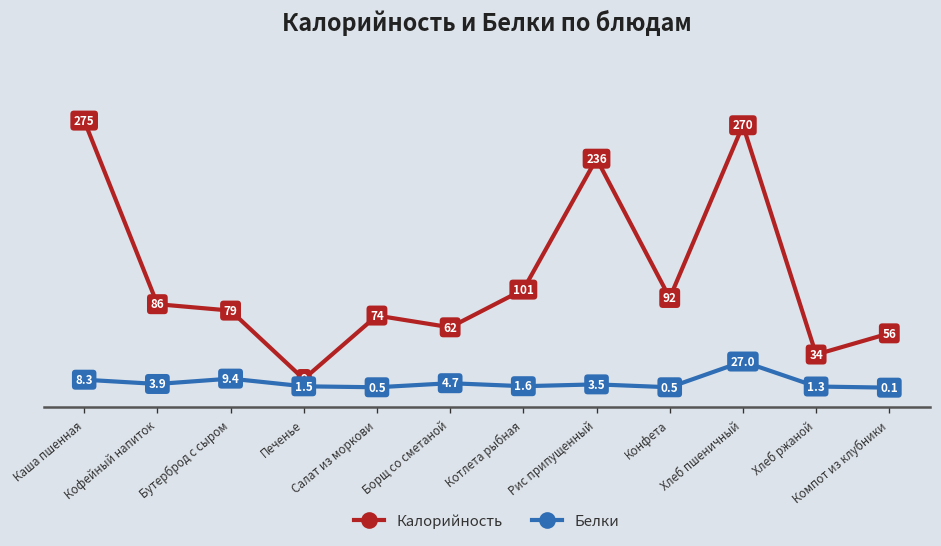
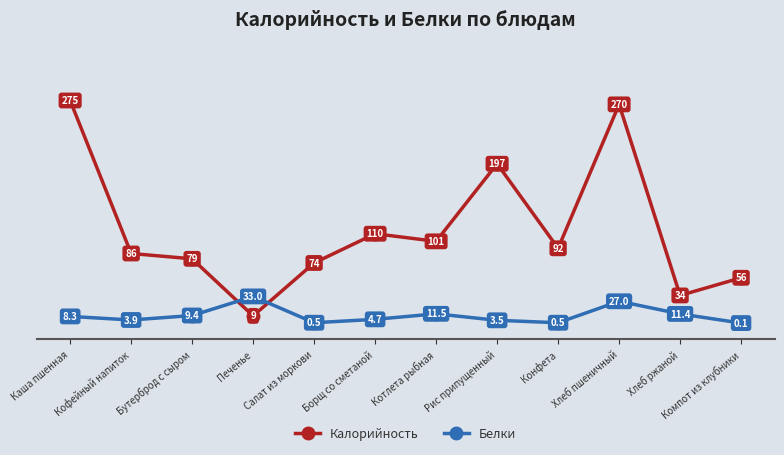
Белки, Печенье: 1.5 -> 33.0
Калорийность, Борщ со сметаной: 62 -> 110
Белки, Котлета рыбная: 1.6 -> 11.5
Калорийность, Рис припущенный: 236 -> 197
Белки, Хлеб ржаной: 1.3 -> 11.4
